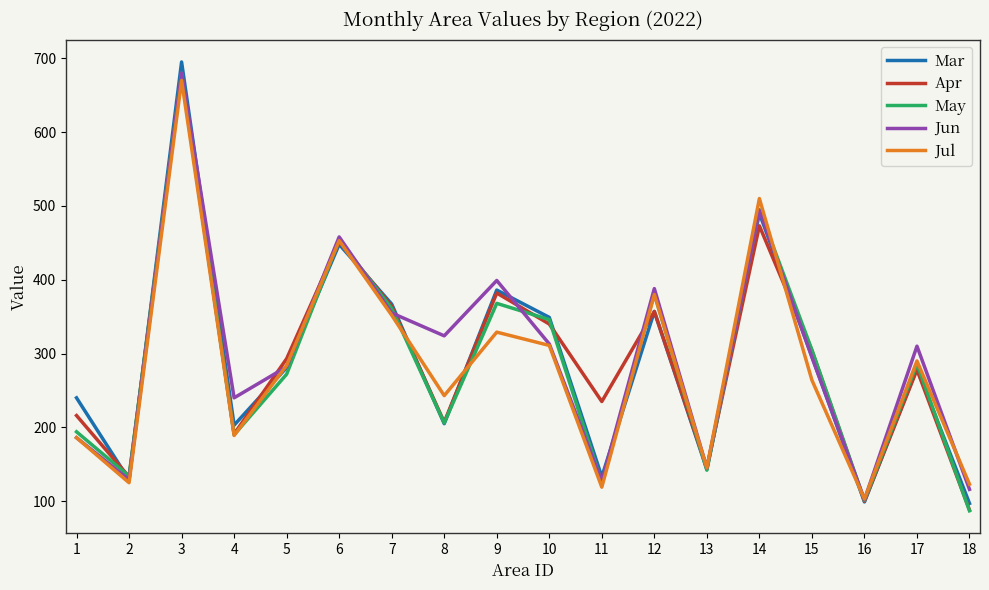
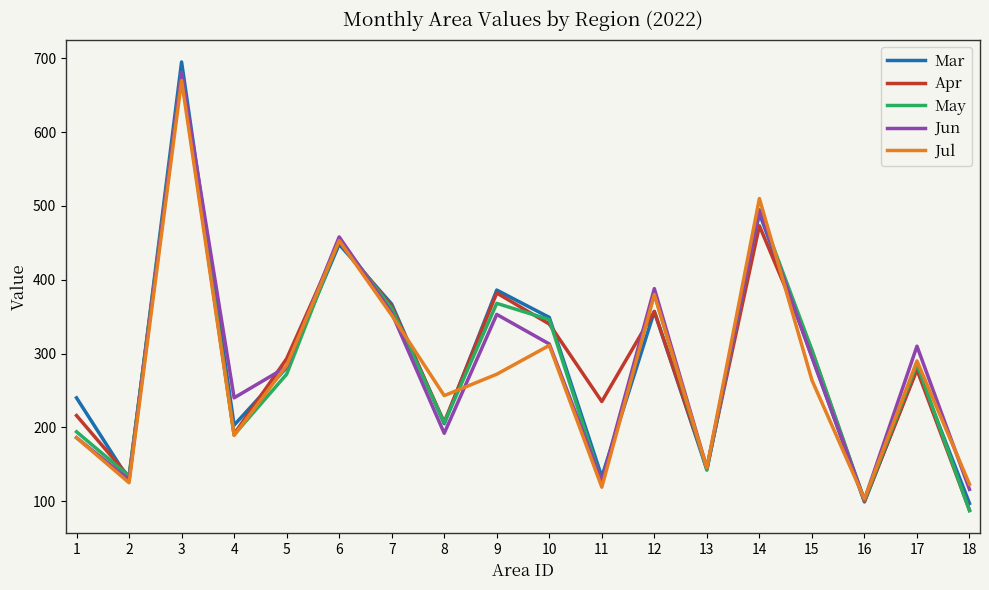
Jun, 8: 320 -> 190
Jun, 9: 400 -> 350
Jul, 9: 330 -> 270
